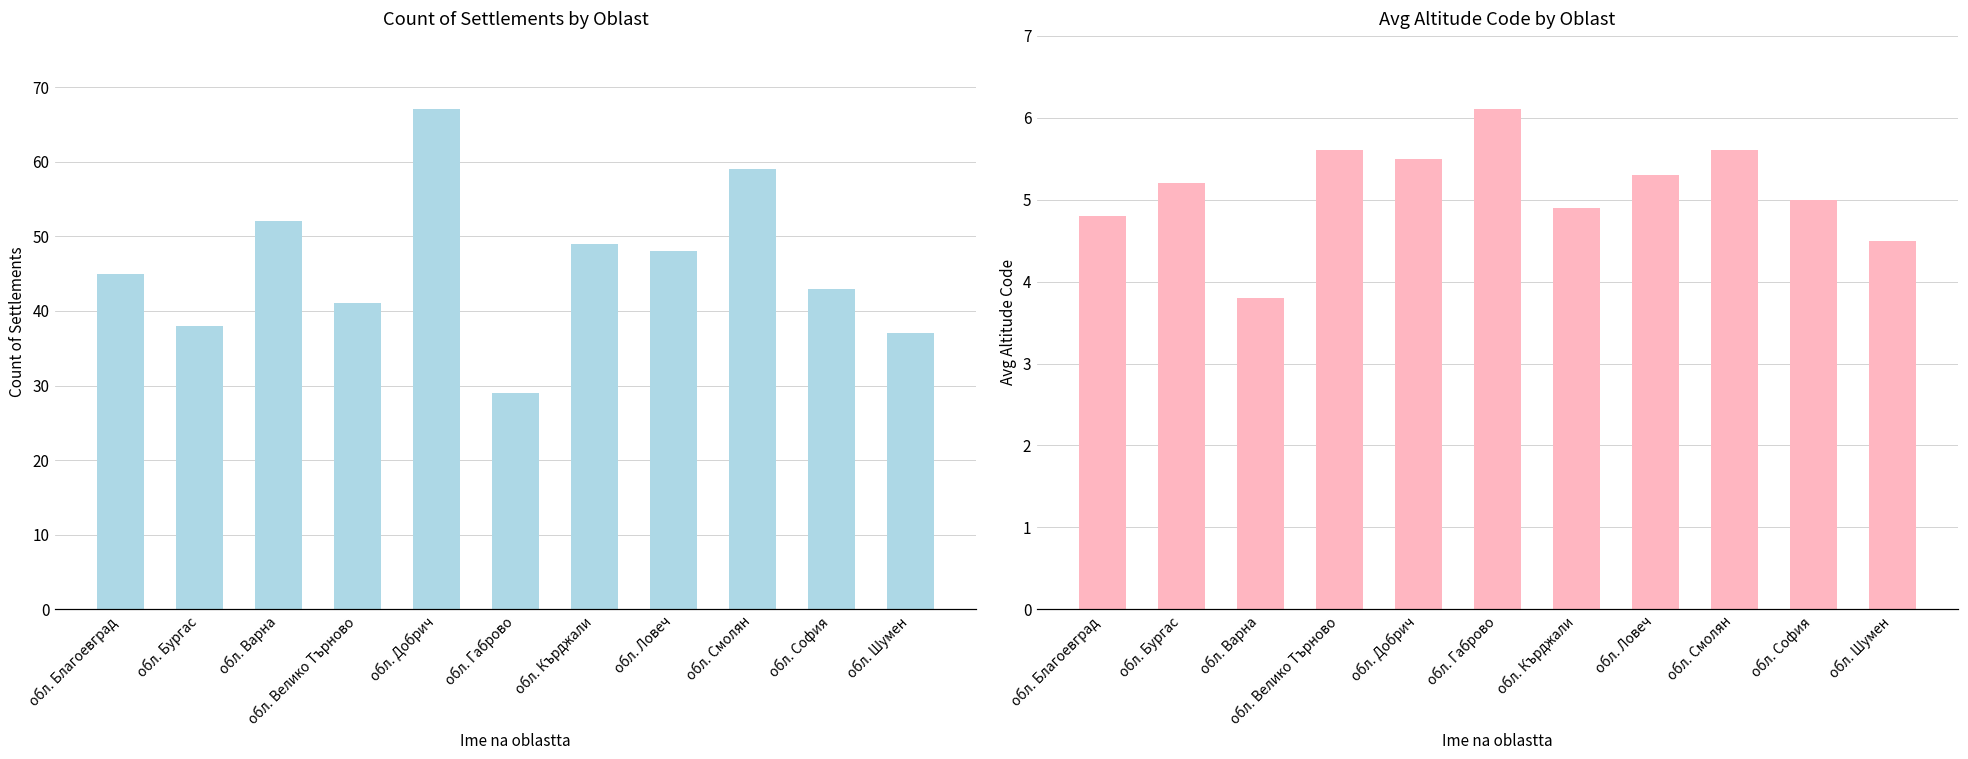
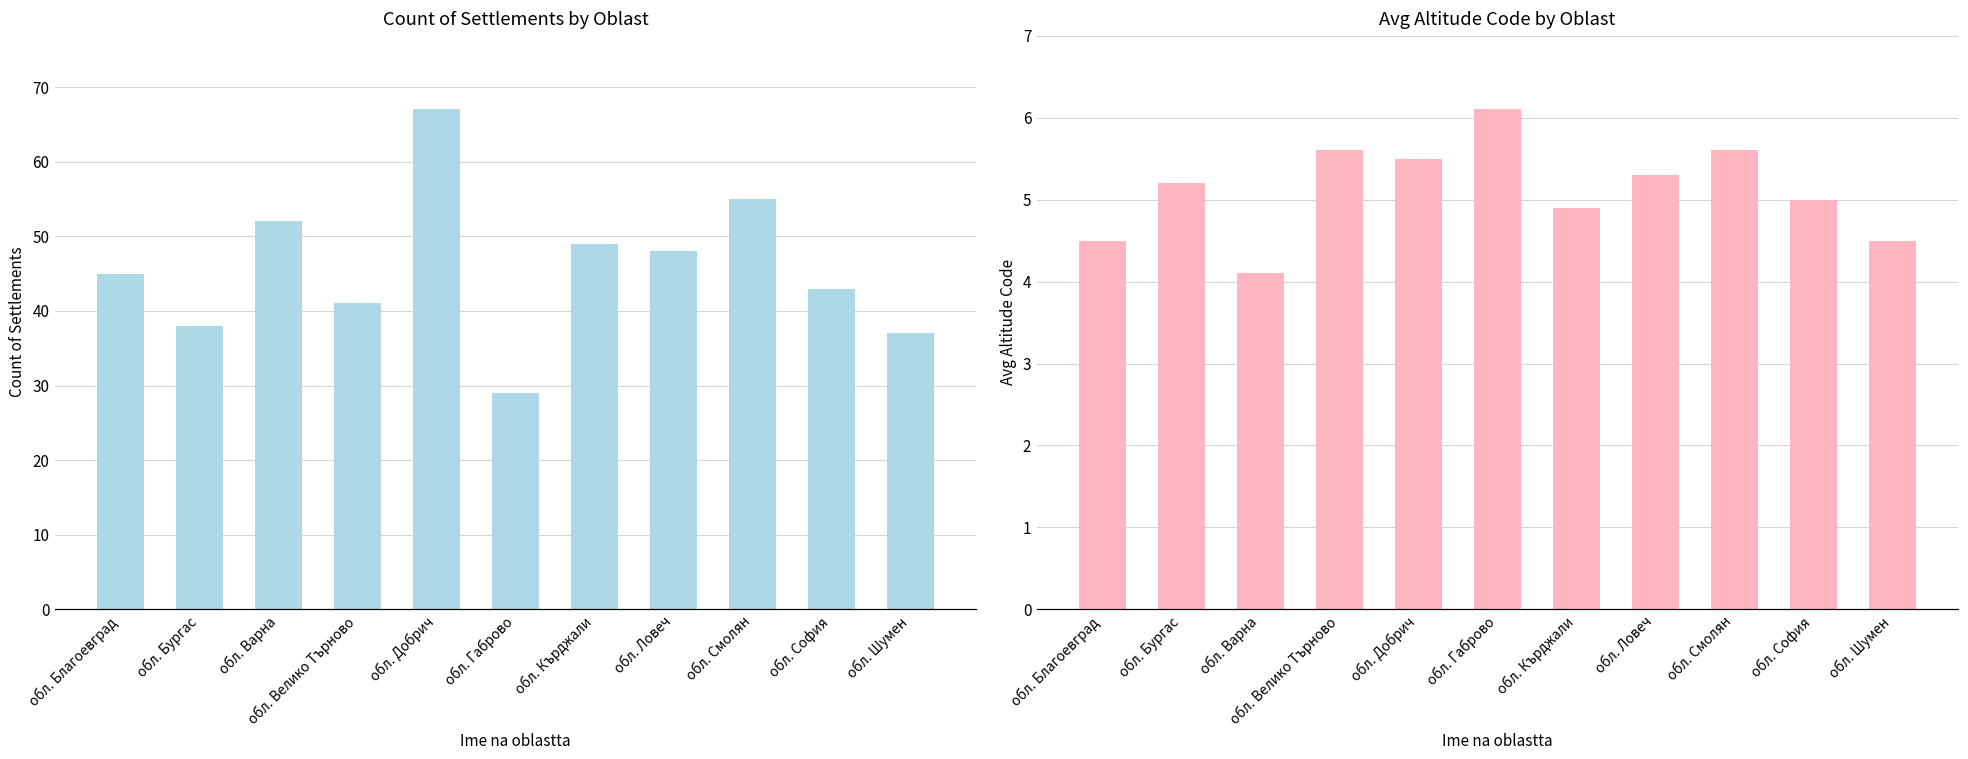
Count of Settlements by Oblast, обл. Смолян: 59 -> 55
Avg Altitude Code by Oblast, обл. Благоевград: 4.8 -> 4.5
Avg Altitude Code by Oblast, обл. Варна: 3.8 -> 4.1
